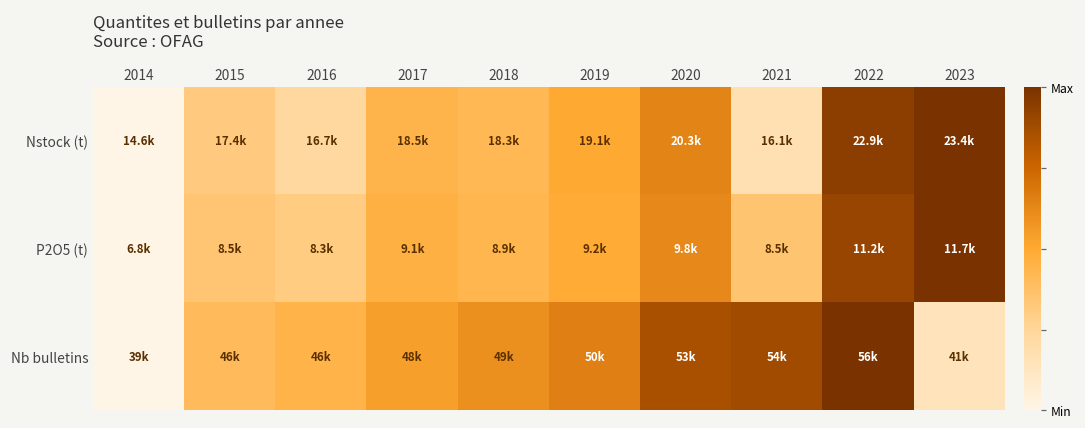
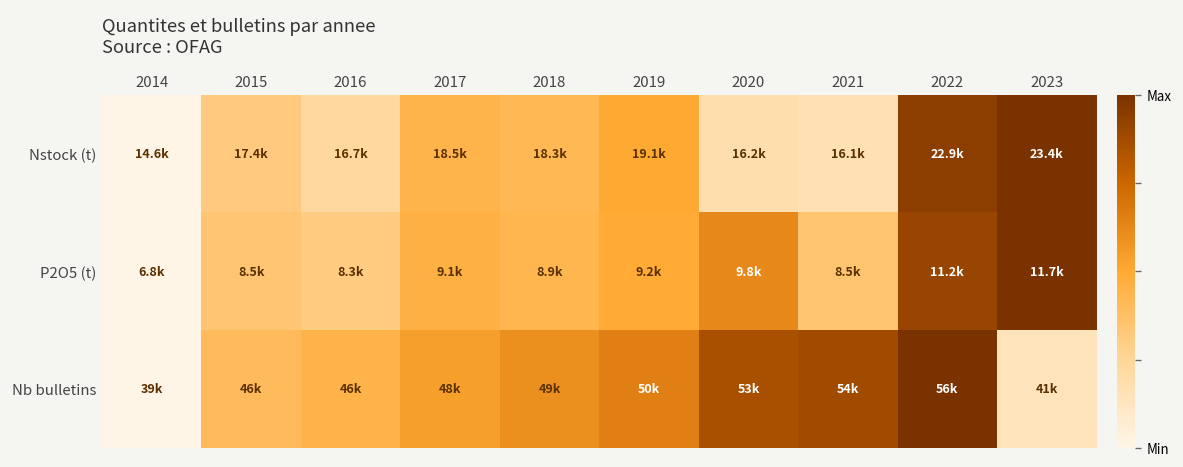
Nstock (t), 2020: 20.3k -> 16.2k
